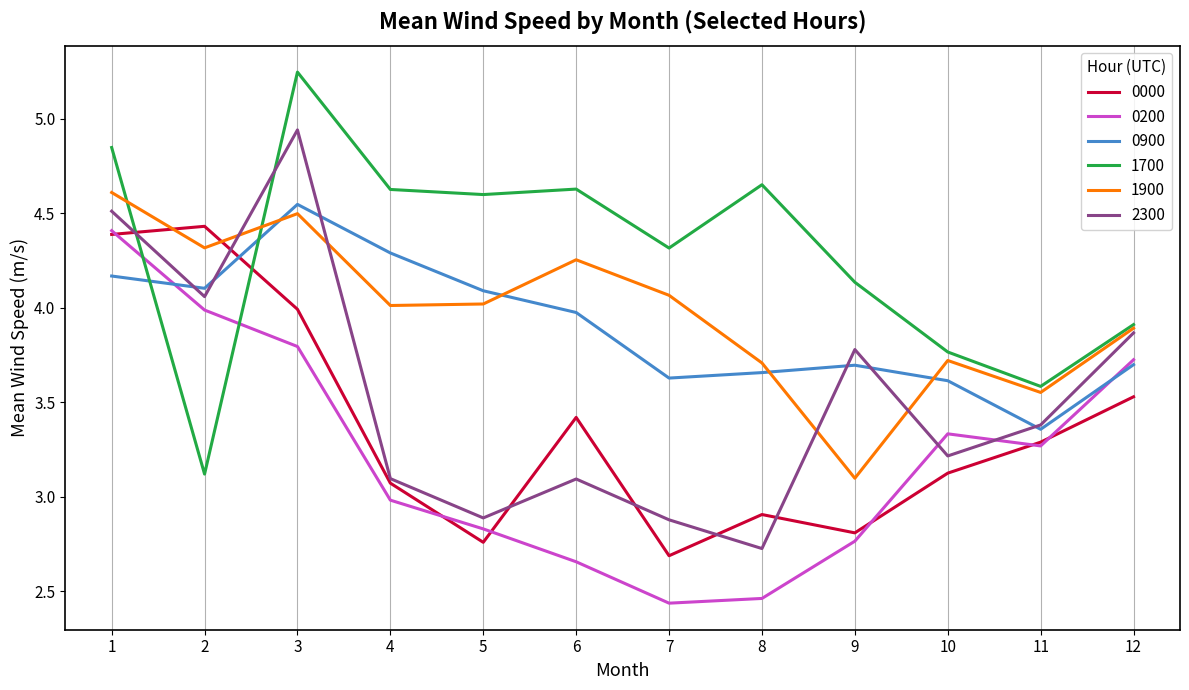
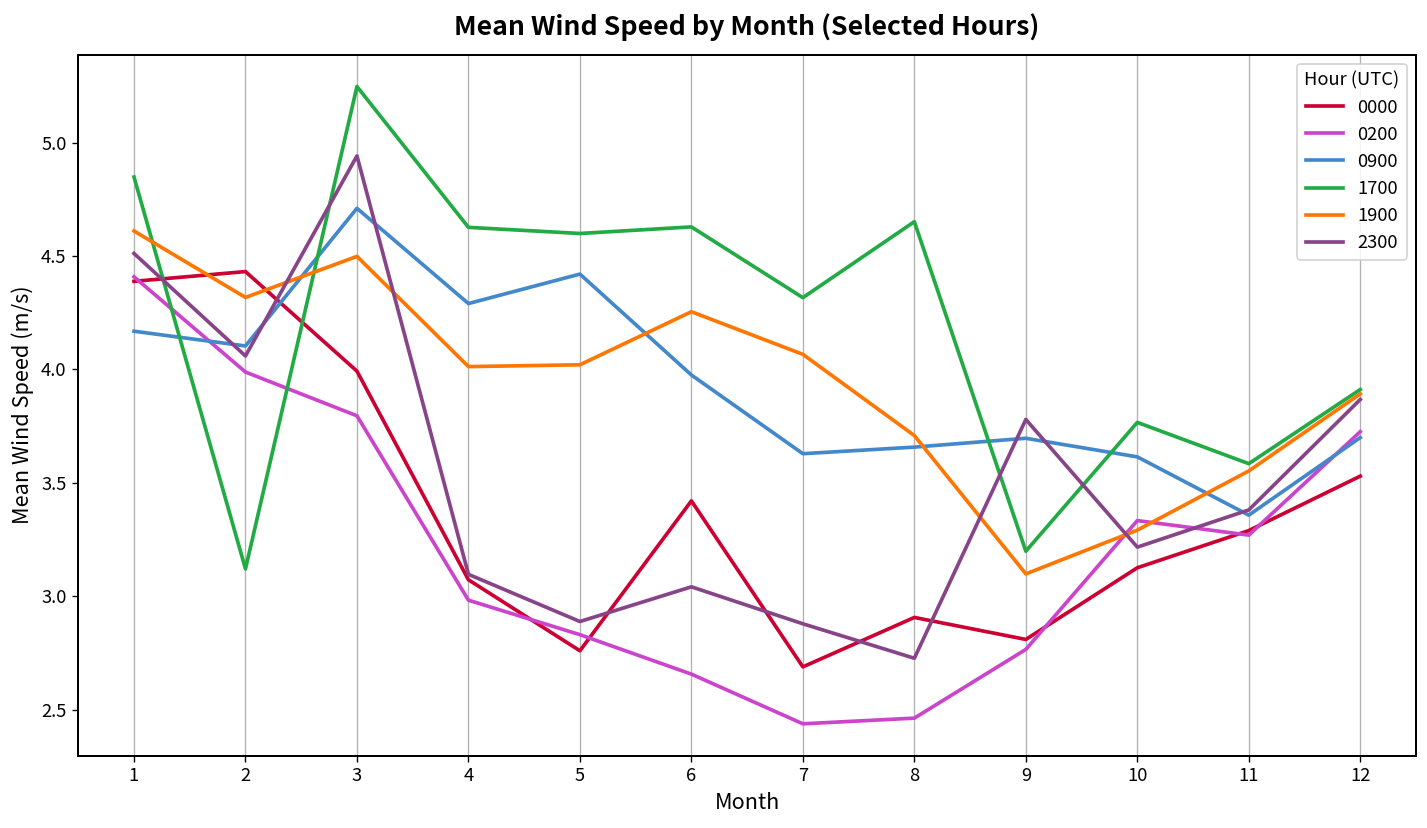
0900, 3: 4.55 -> 4.71
0900, 5: 4.09 -> 4.42
2300, 6: 3.09 -> 3.04
1700, 9: 4.14 -> 3.20
1900, 10: 3.72 -> 3.29
